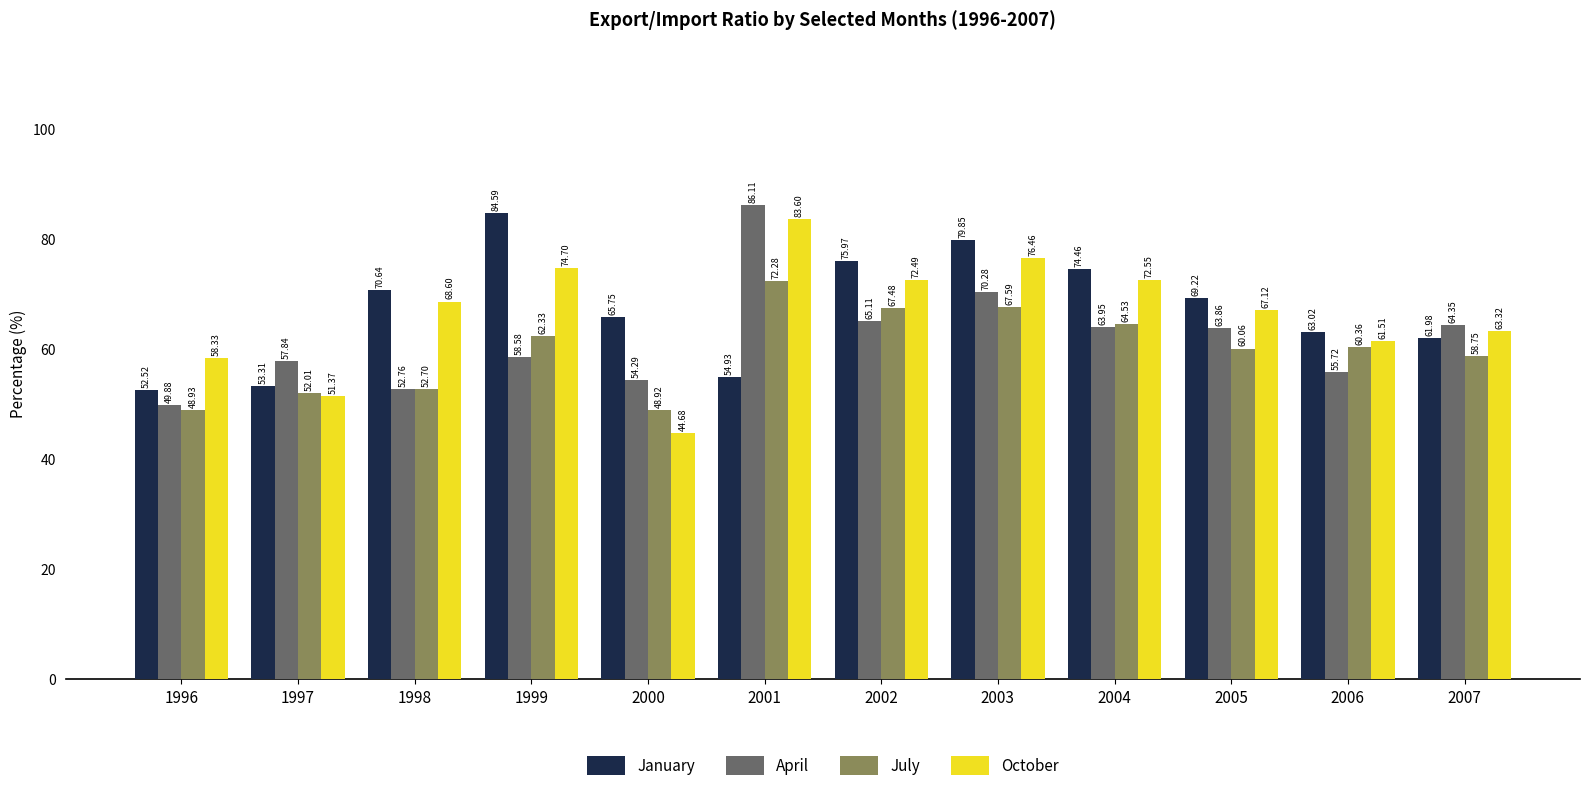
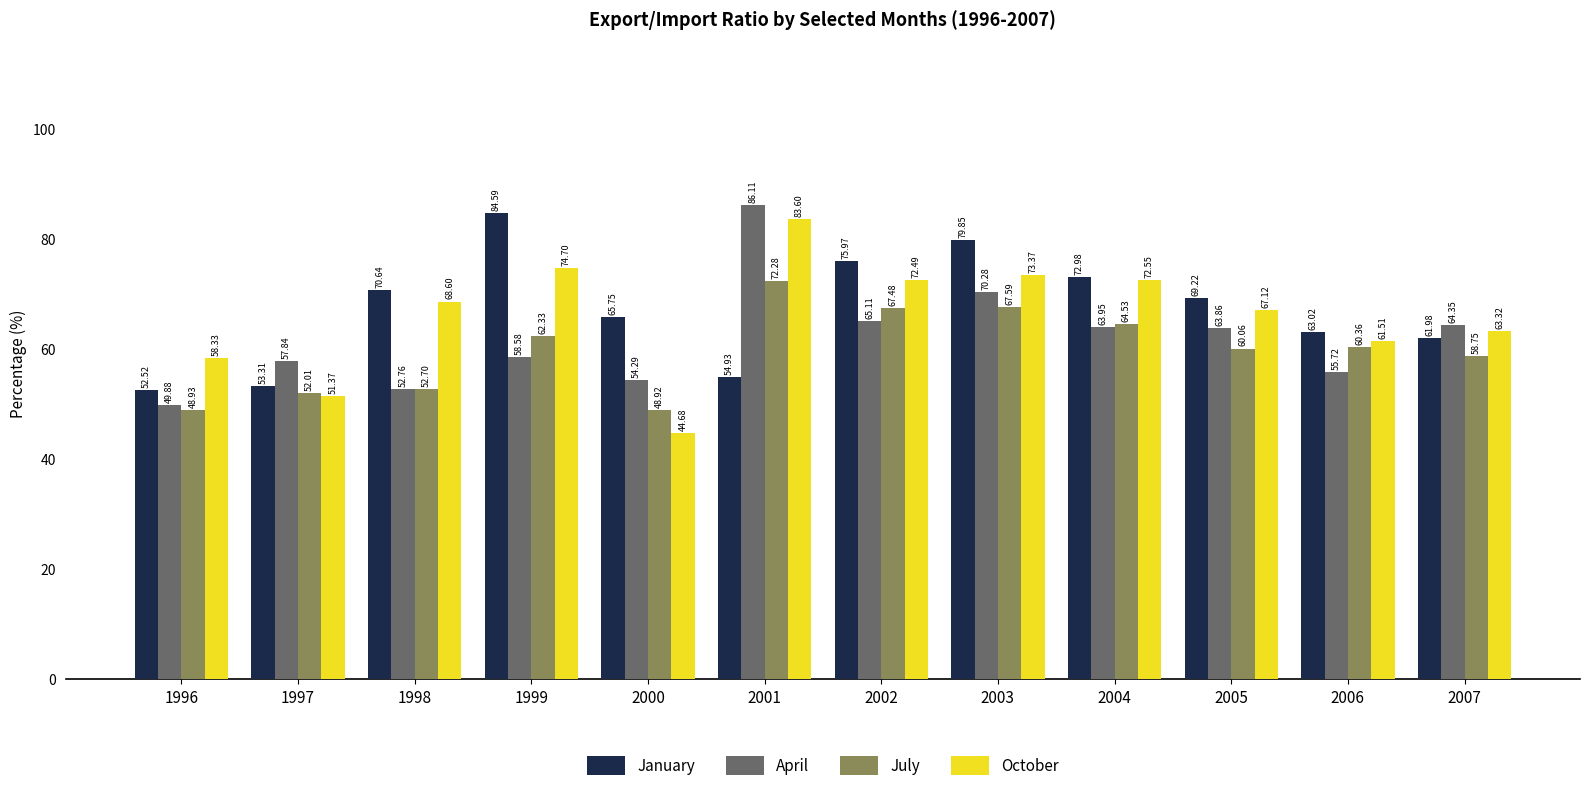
October, 2003: 76.46 -> 73.37
January, 2004: 74.46 -> 72.98
